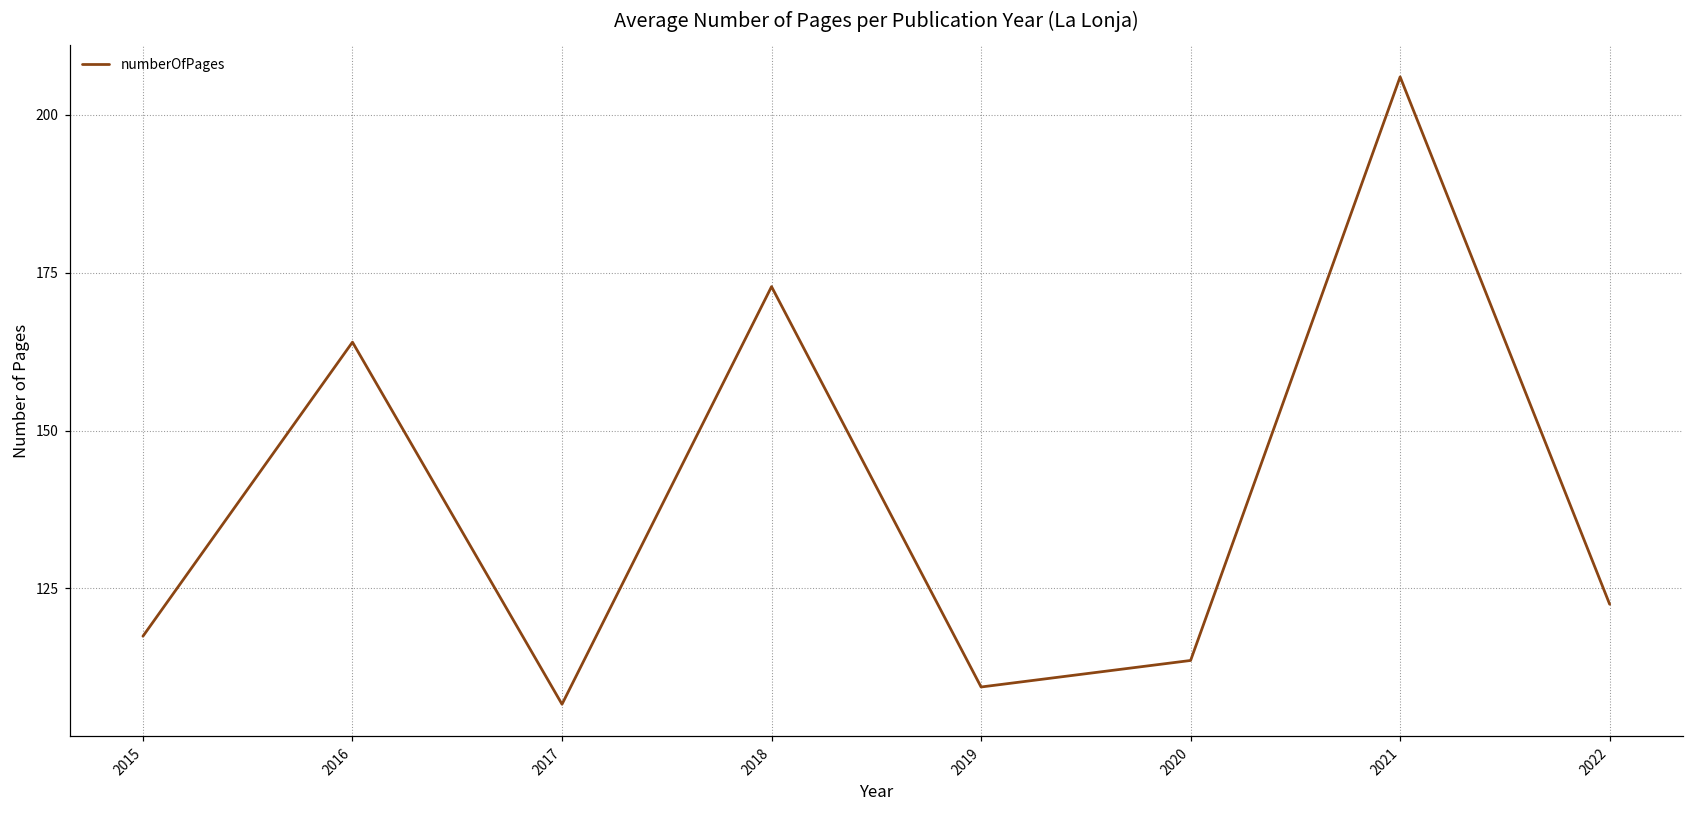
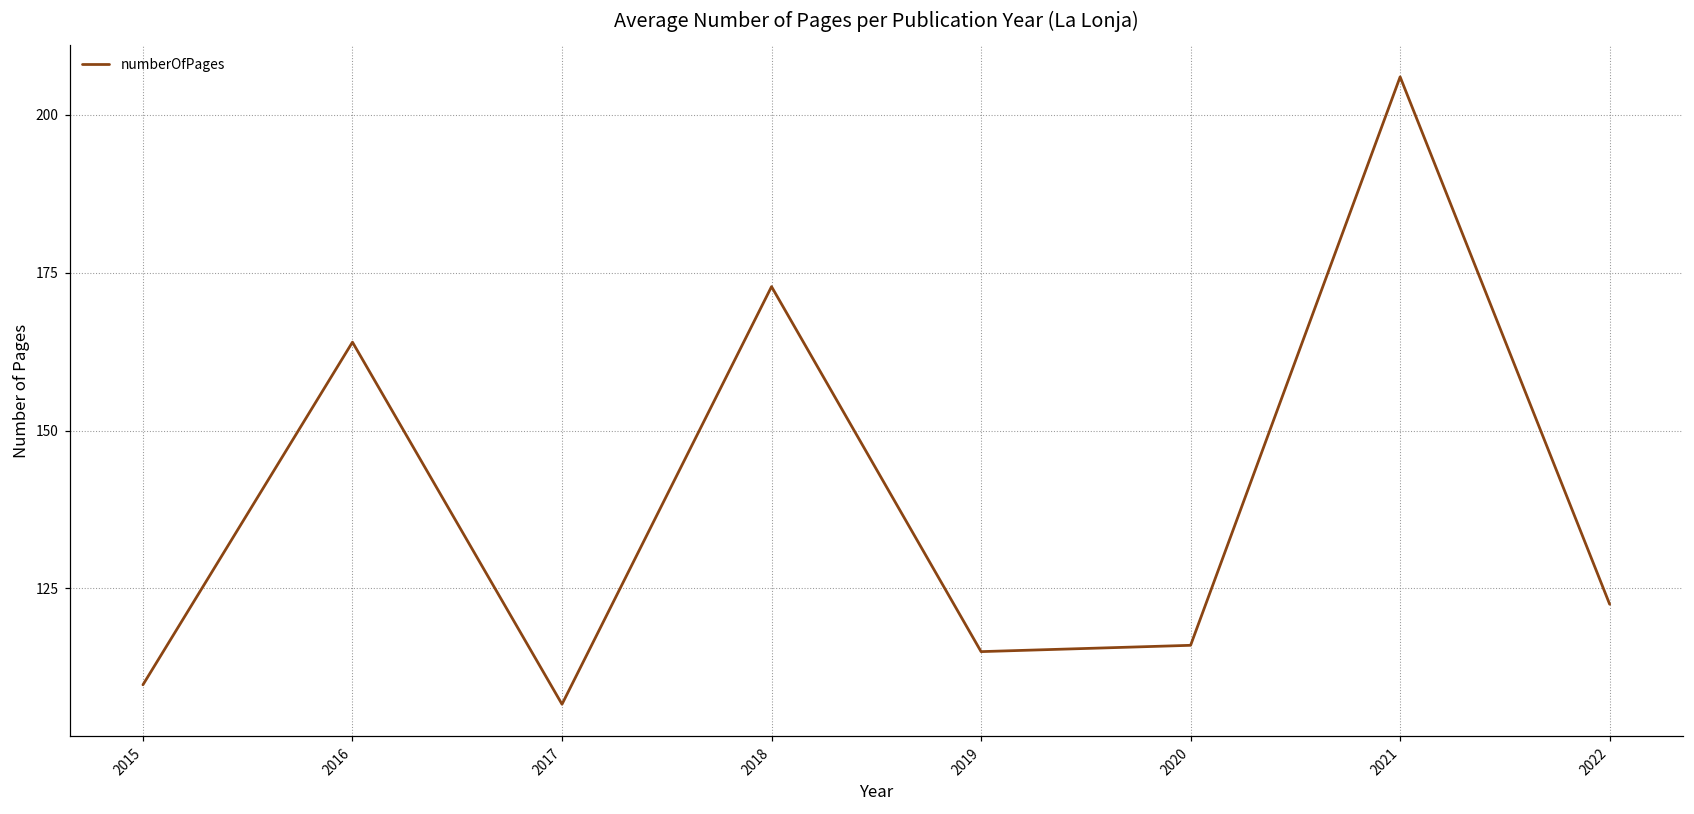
2015: 117 -> 110
2019: 109 -> 115
2020: 114 -> 116
